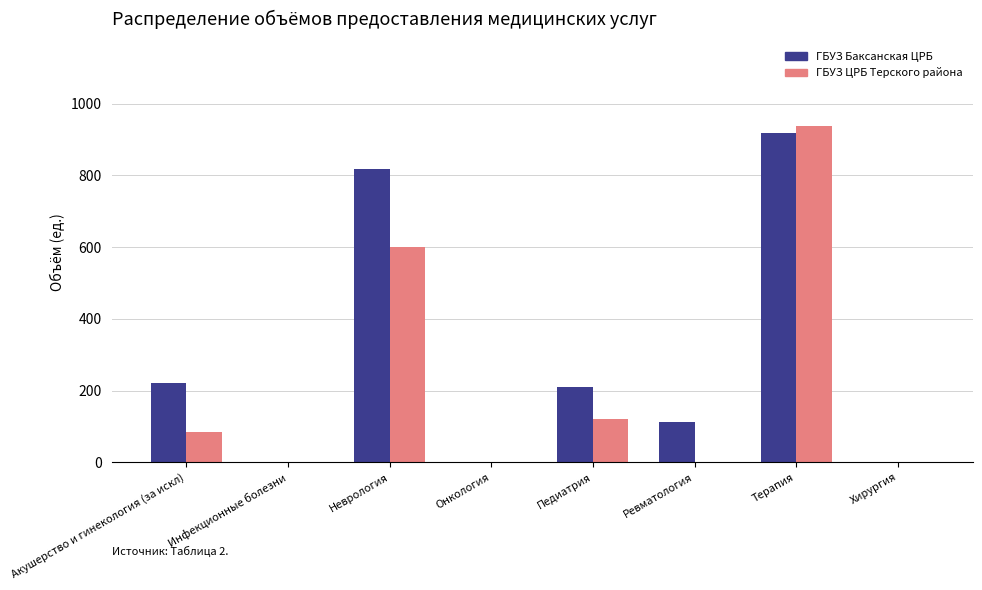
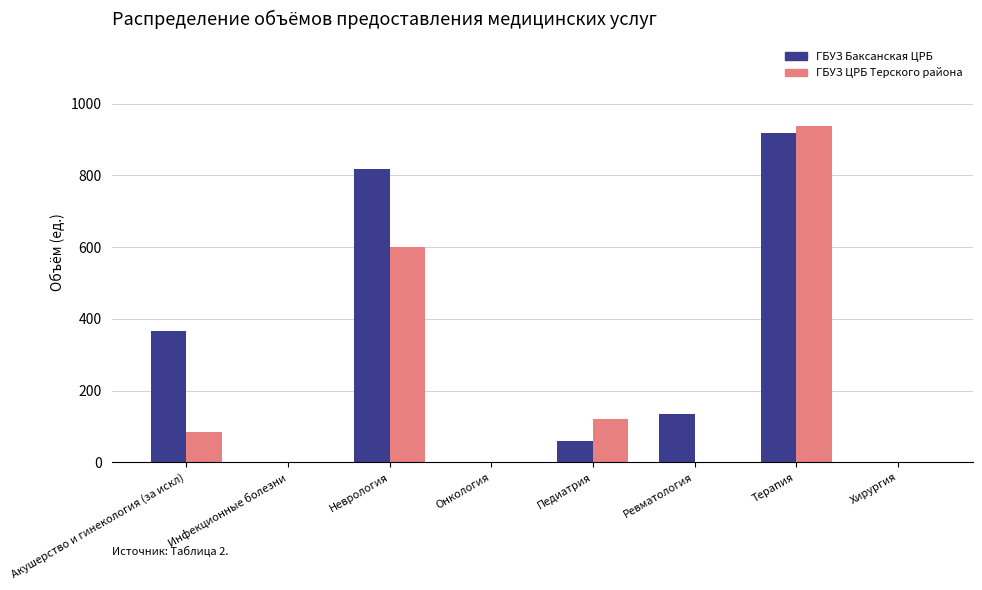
ГБУЗ Баксанская ЦРБ, Акушерство и гинекология (за искл): 220 -> 370
ГБУЗ Баксанская ЦРБ, Педиатрия: 210 -> 60
ГБУЗ Баксанская ЦРБ, Ревматология: 110 -> 140
